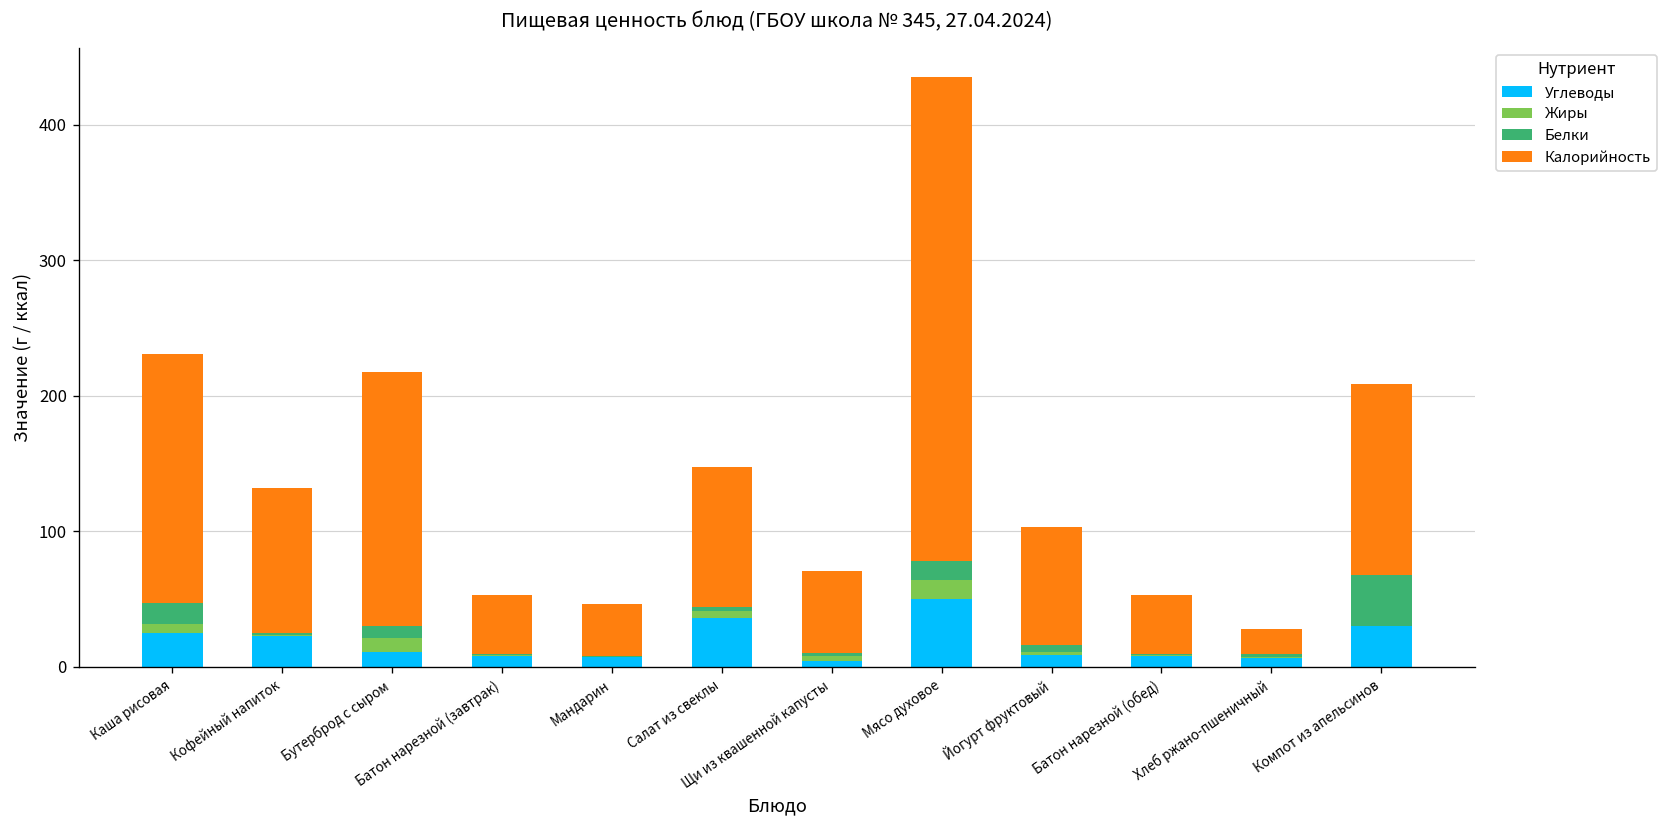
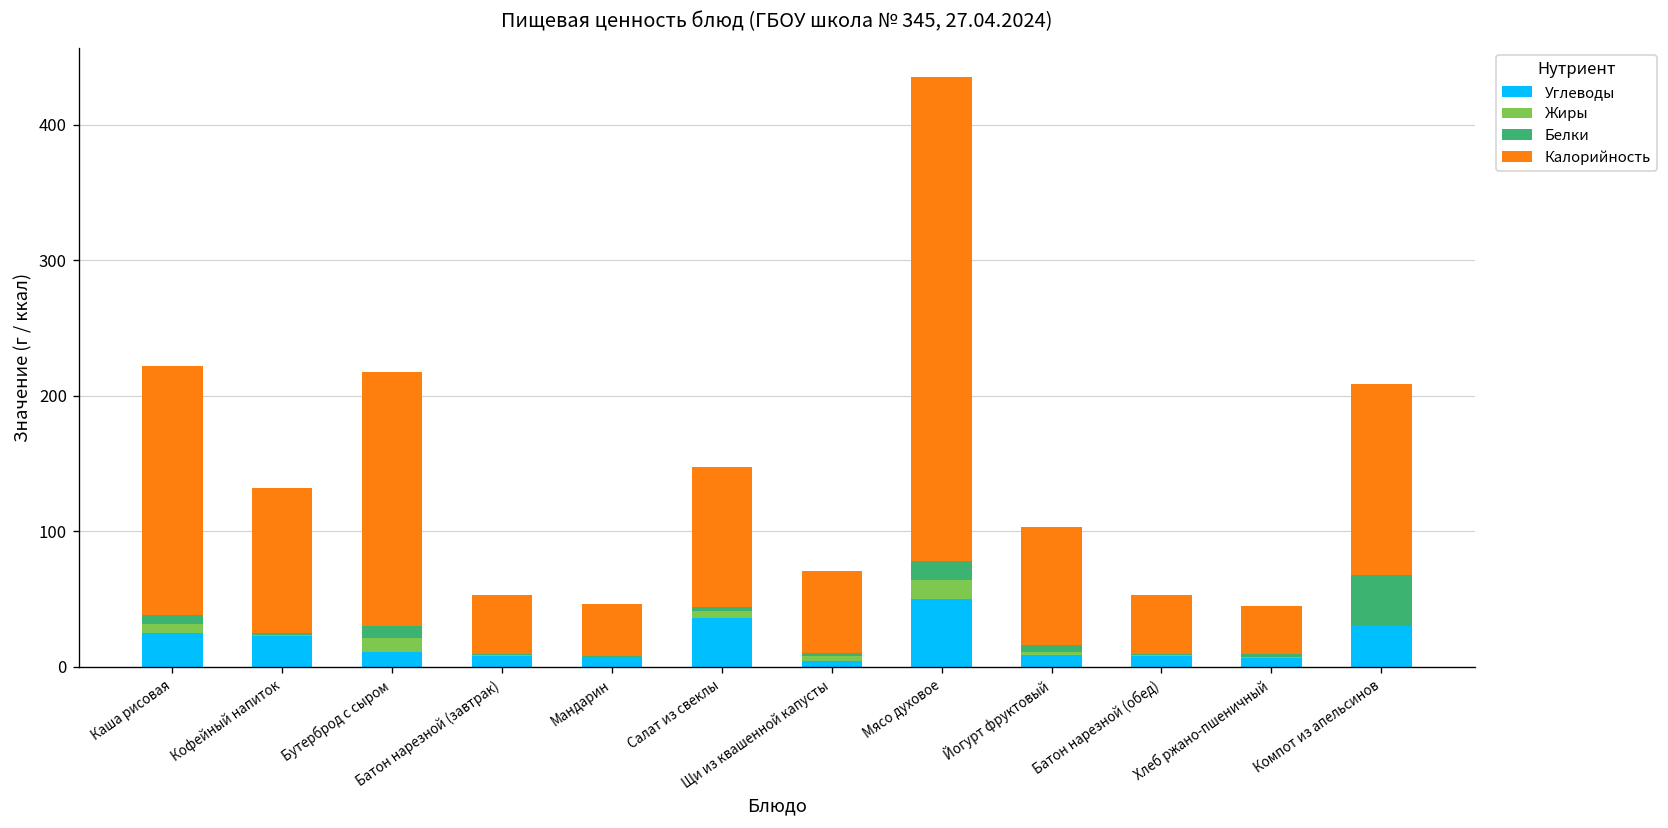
Белки, Каша рисовая: 15 -> 6
Калорийность, Хлеб ржано-пшеничный: 19 -> 36
